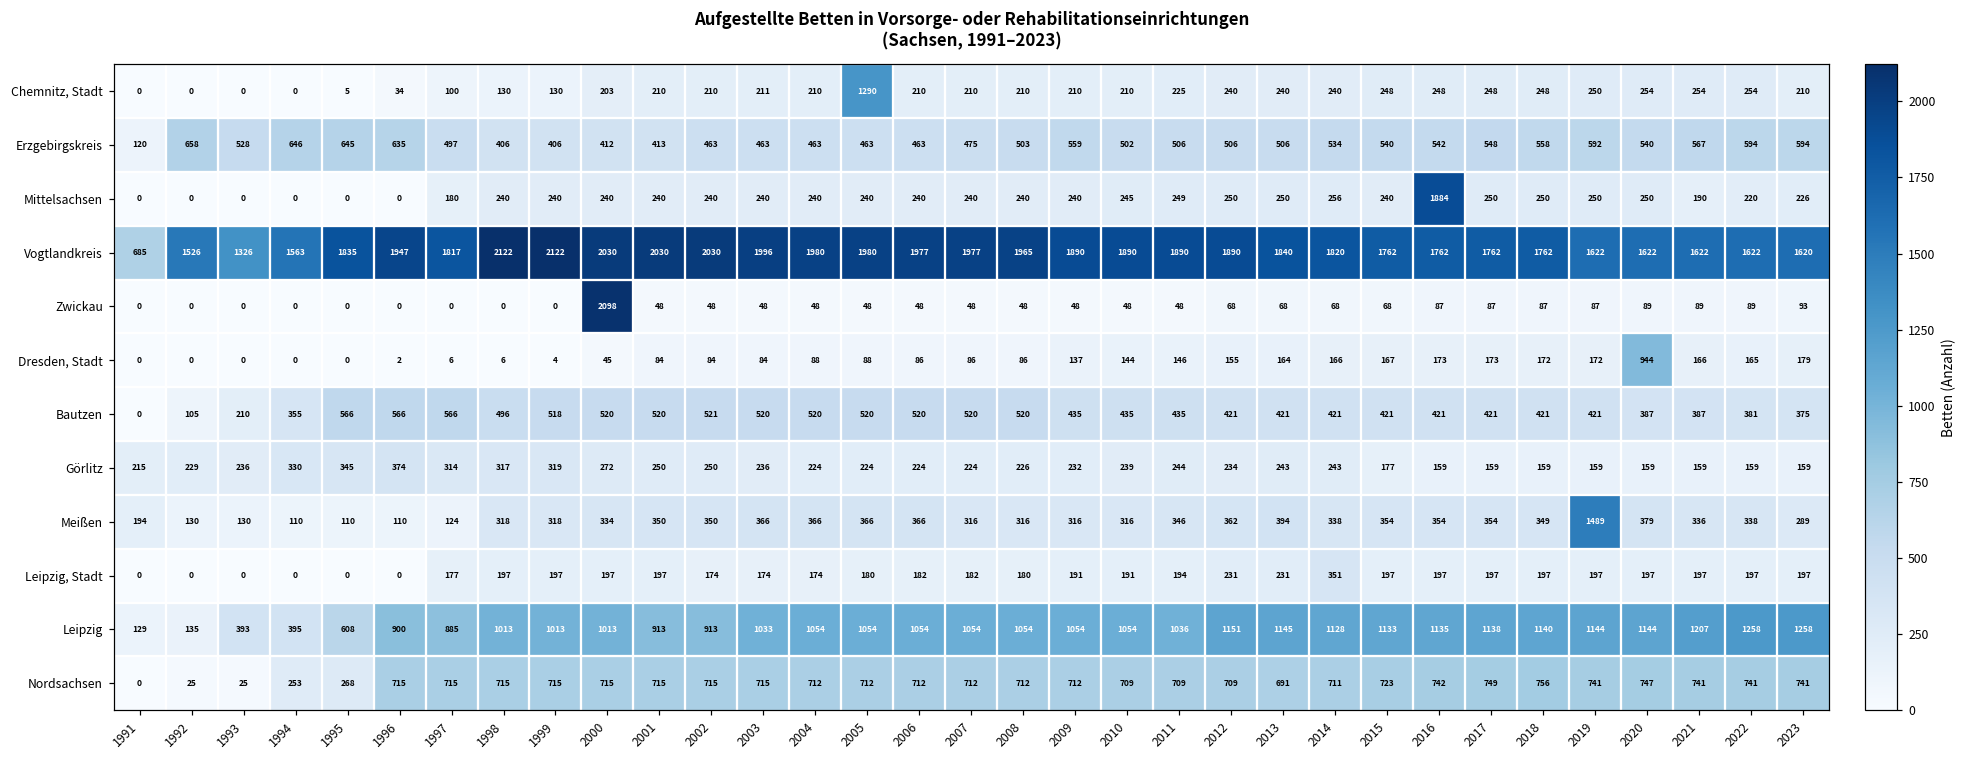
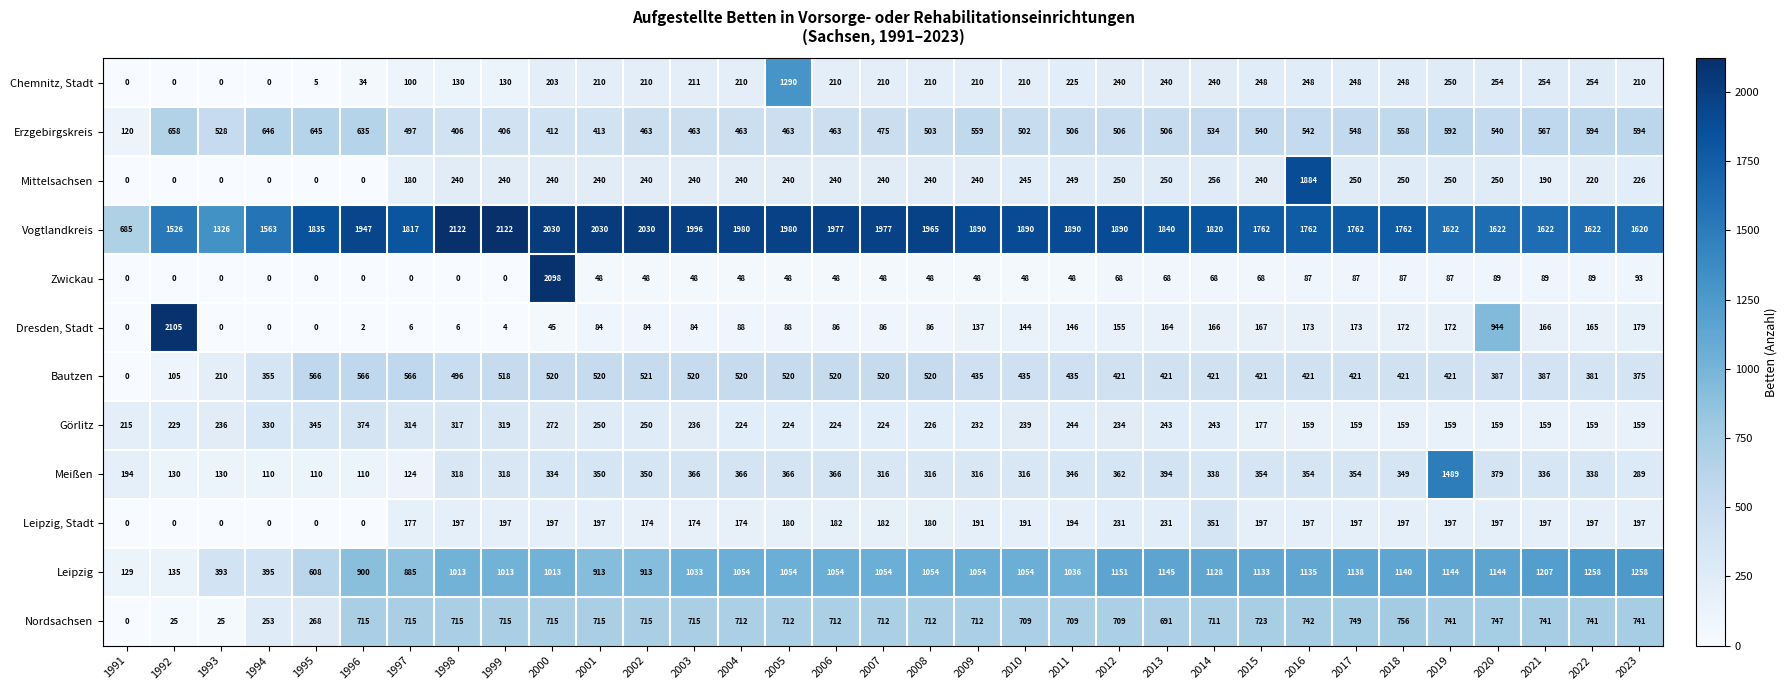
Dresden, Stadt, 1992: 0 -> 2105
